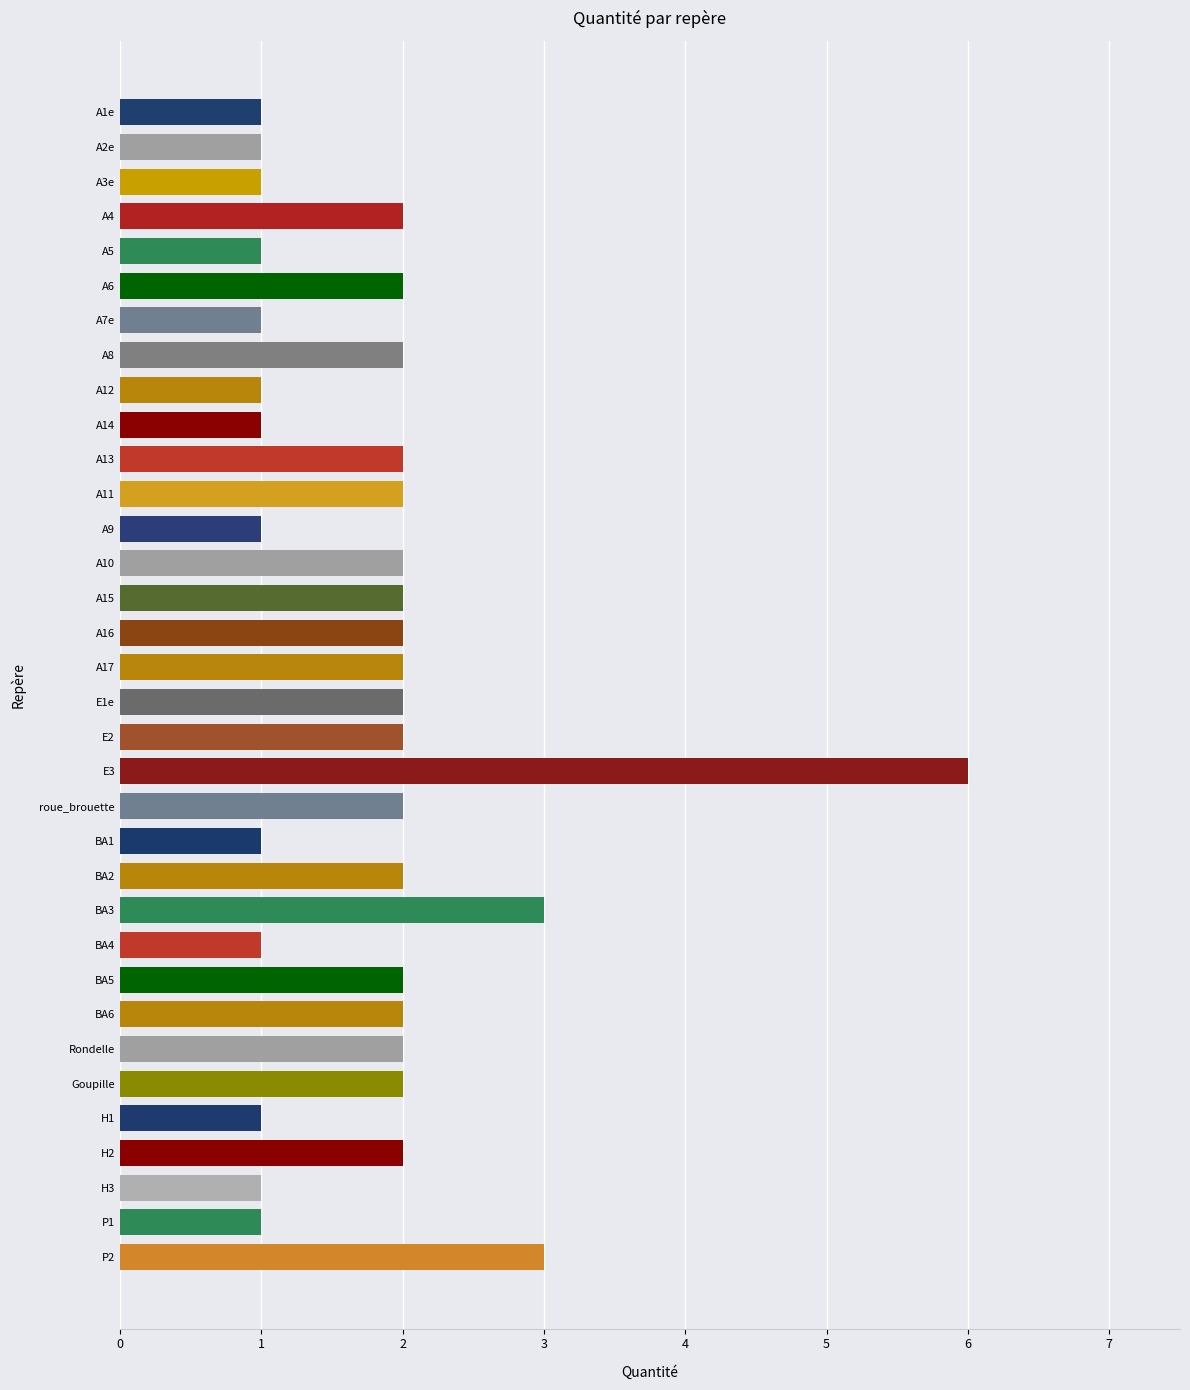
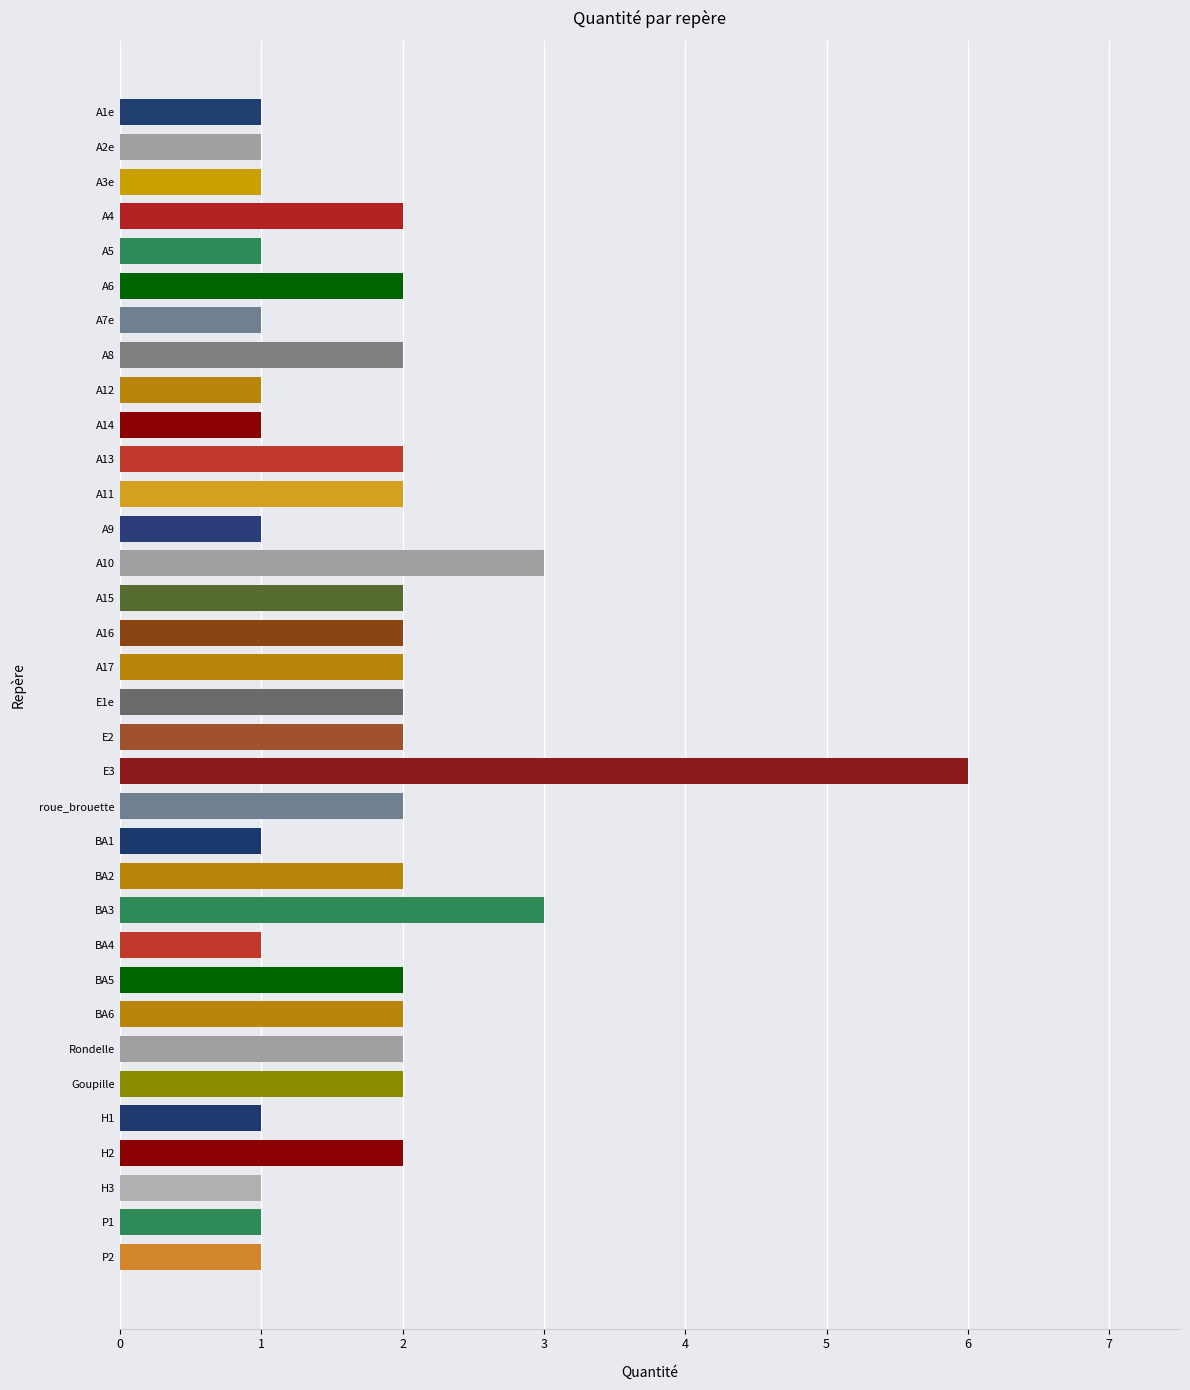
A10: 2 -> 3
P2: 3 -> 1
